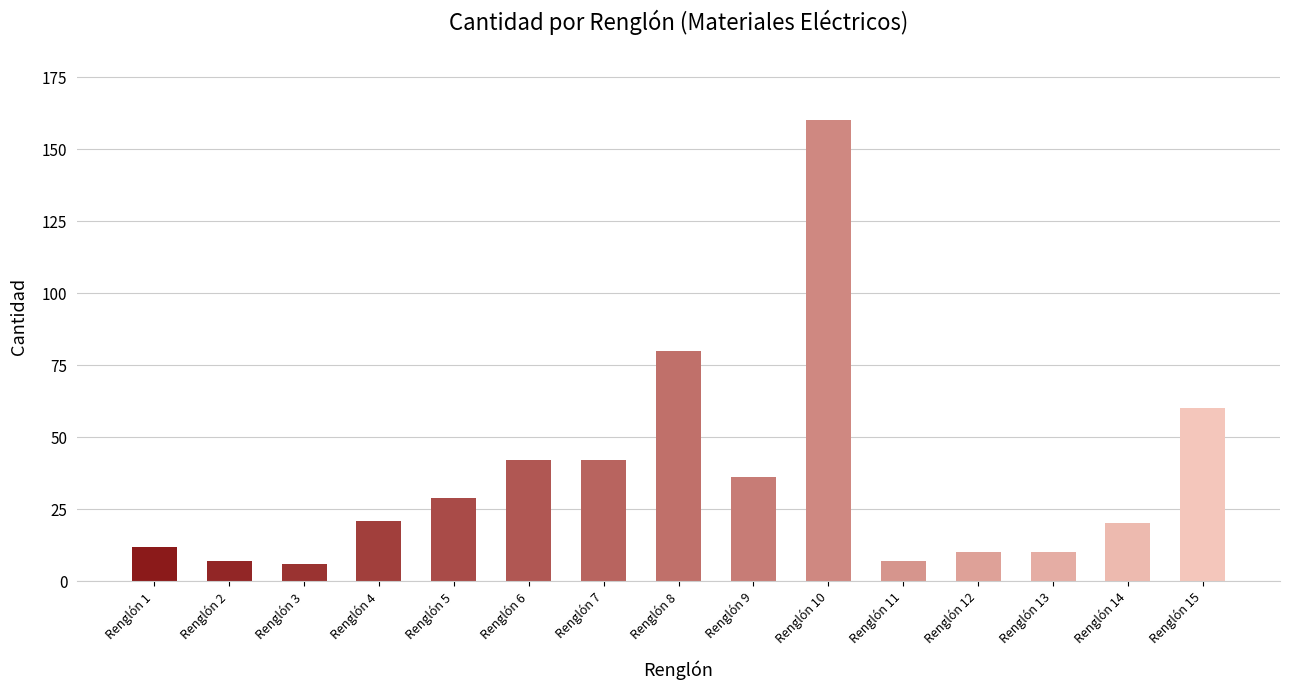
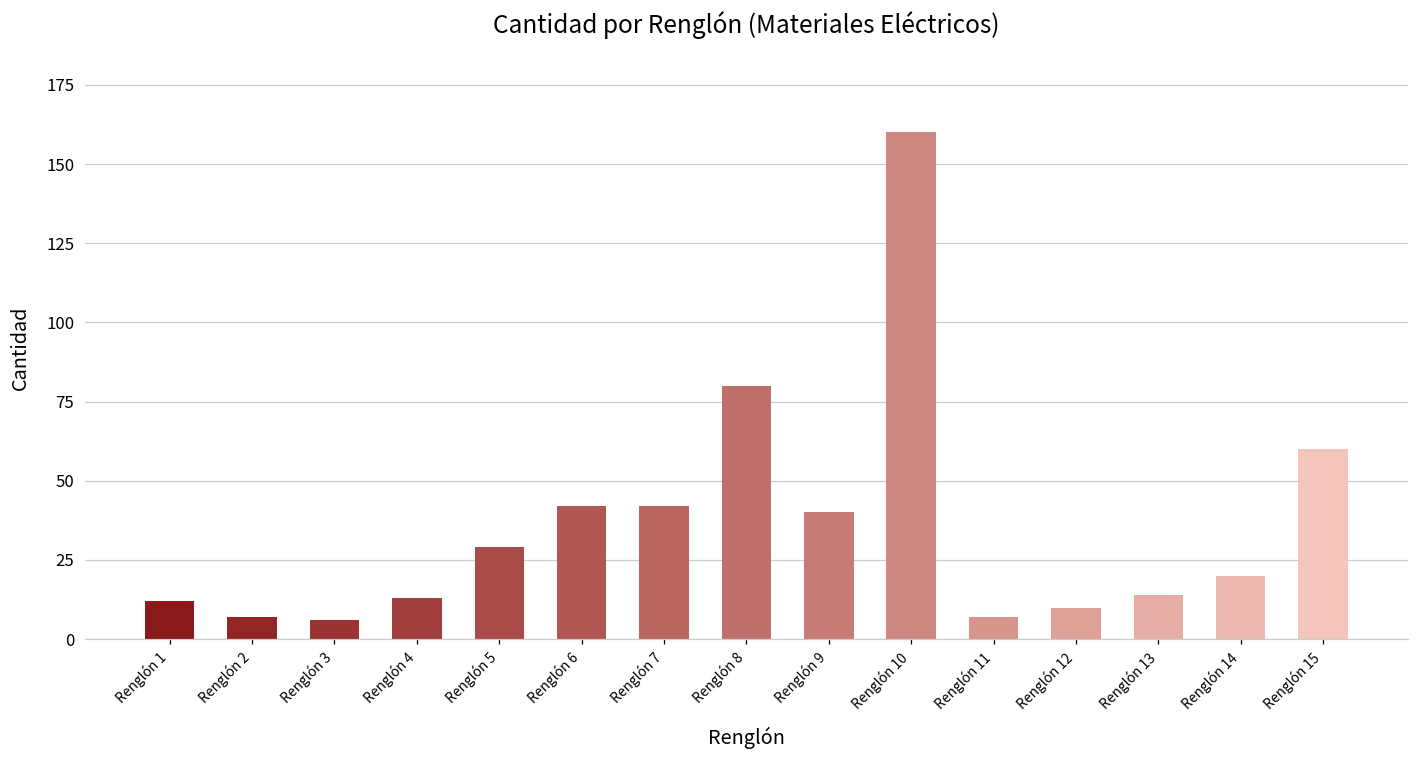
Renglón 4: 21 -> 13
Renglón 9: 36 -> 40
Renglón 13: 10 -> 14
